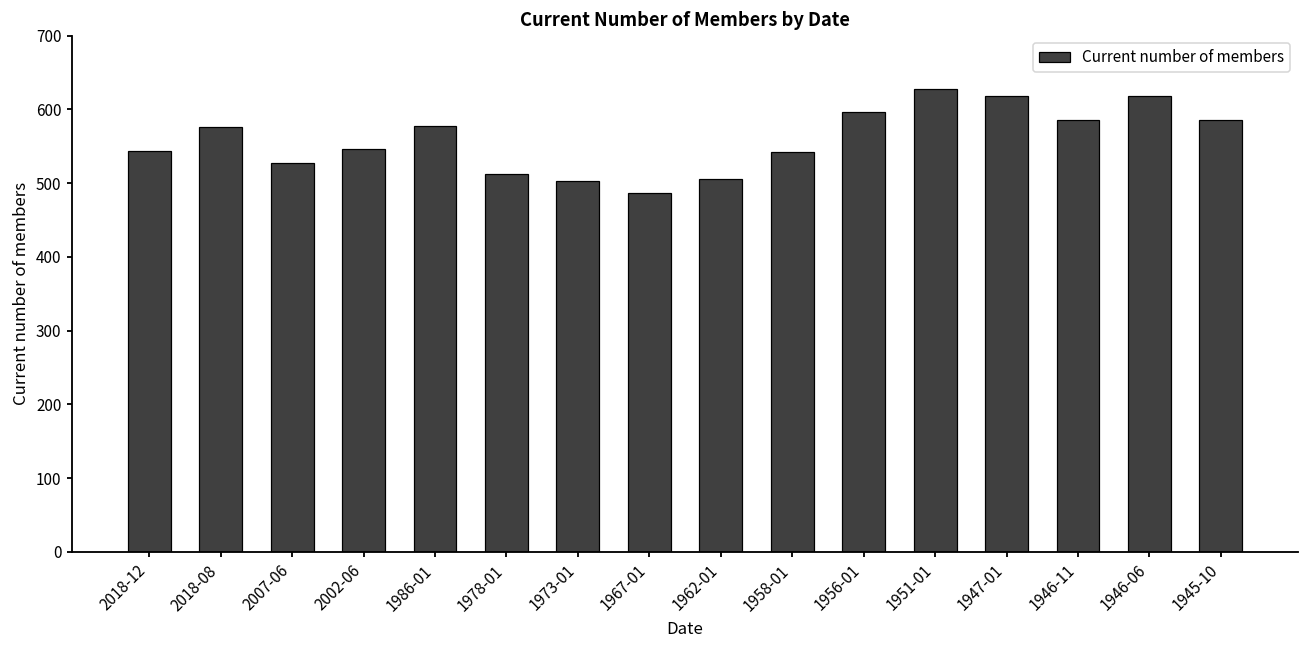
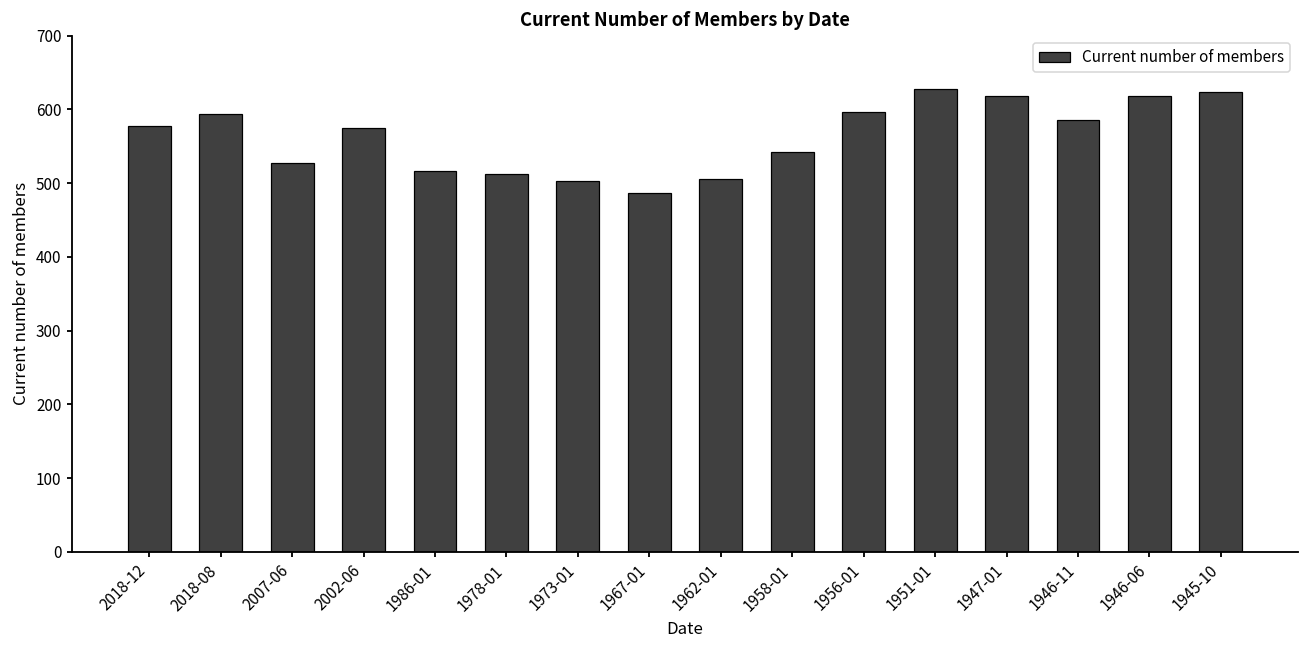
2018-12: 540 -> 580
2018-08: 580 -> 590
2002-06: 550 -> 570
1986-01: 580 -> 520
1945-10: 590 -> 620
